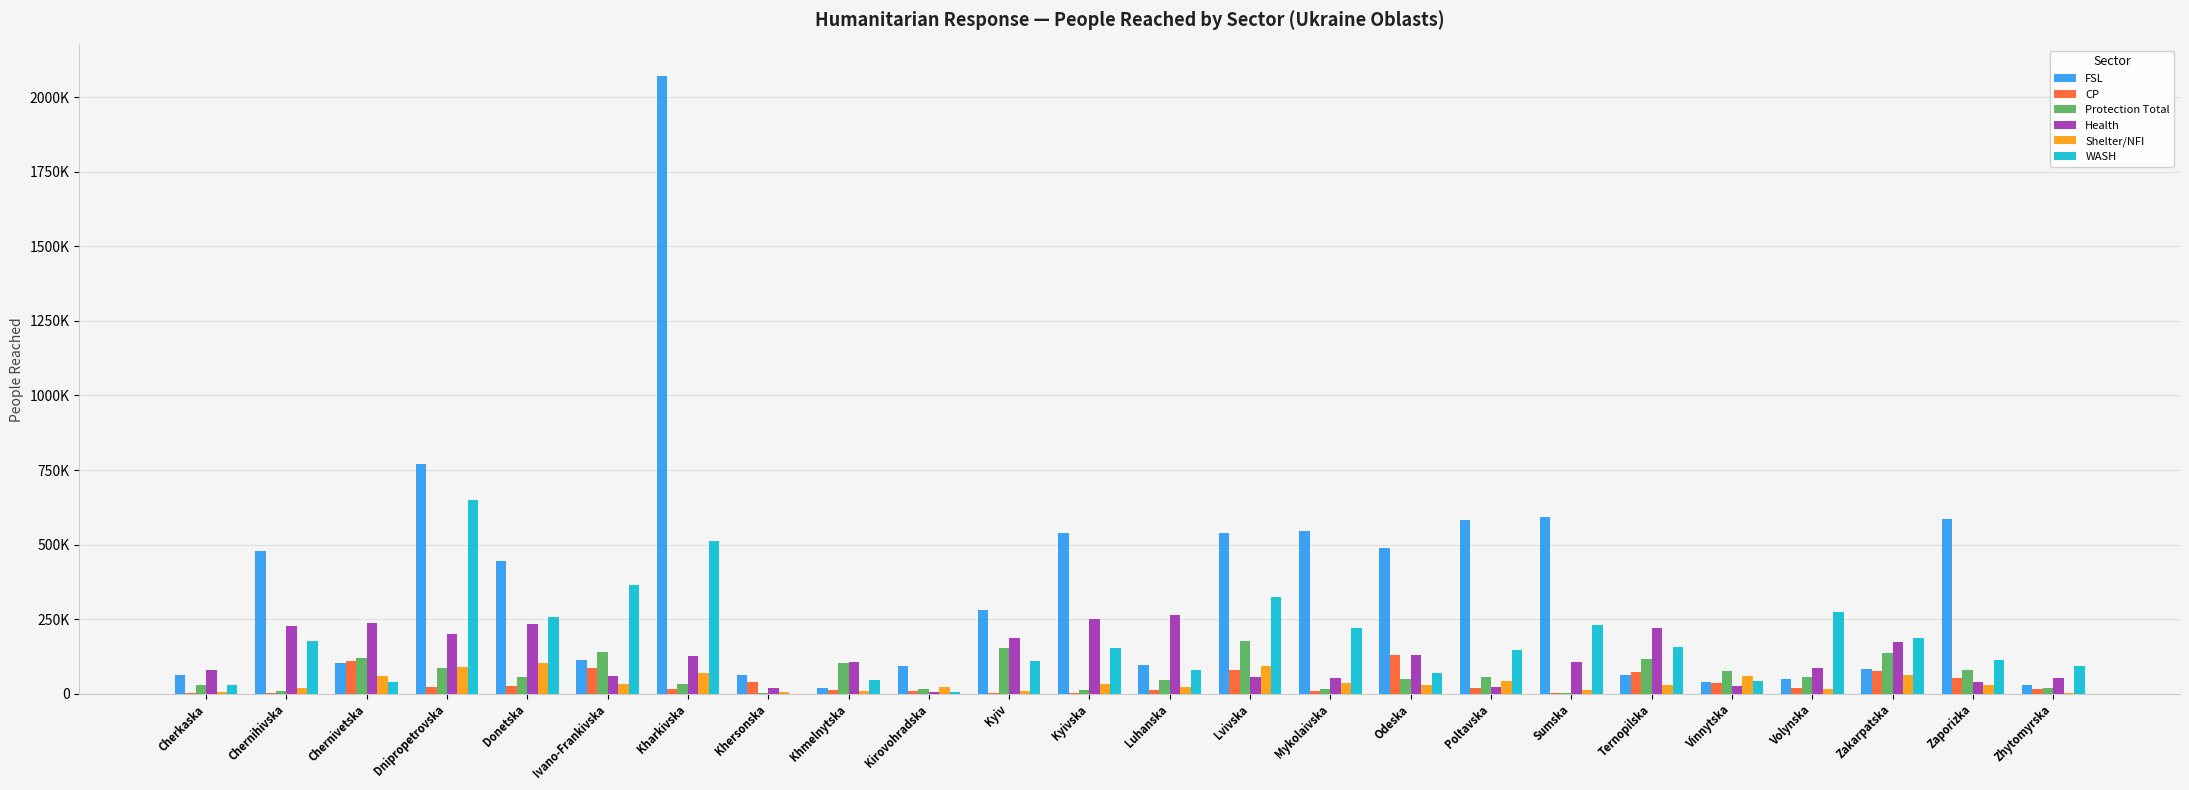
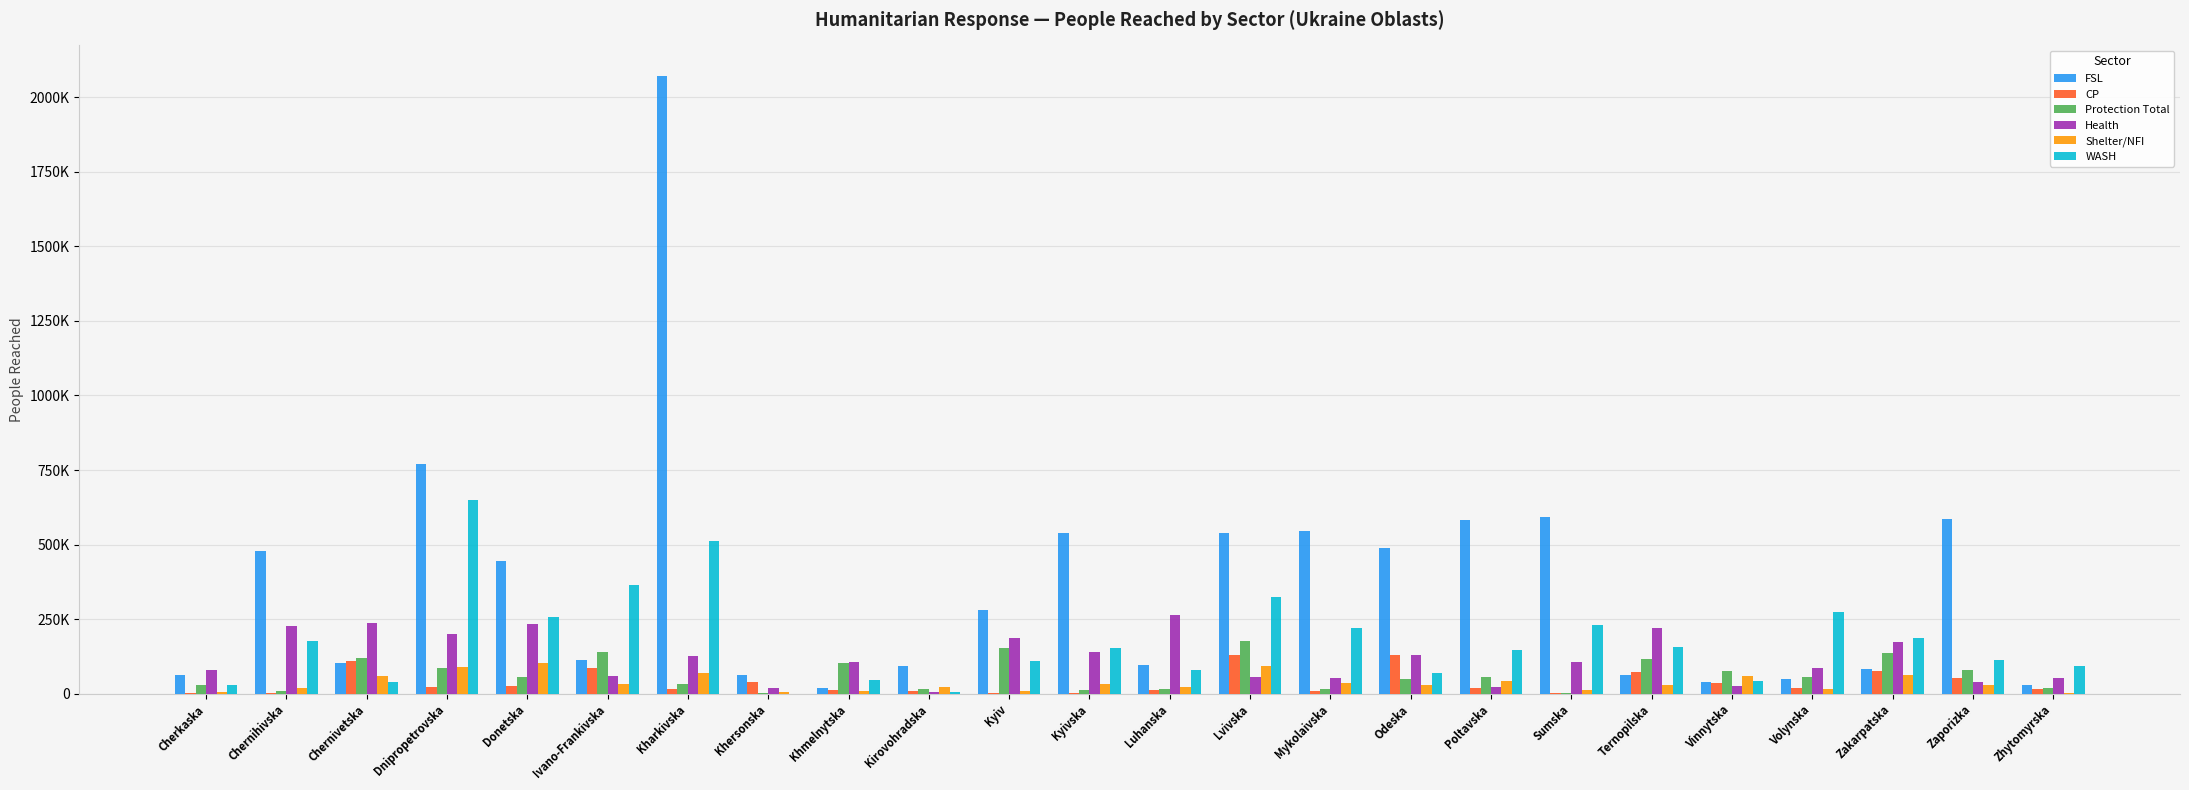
Health, Kyivska: 250000 -> 140000
Protection Total, Luhanska: 50000 -> 20000
CP, Lvivska: 80000 -> 130000
